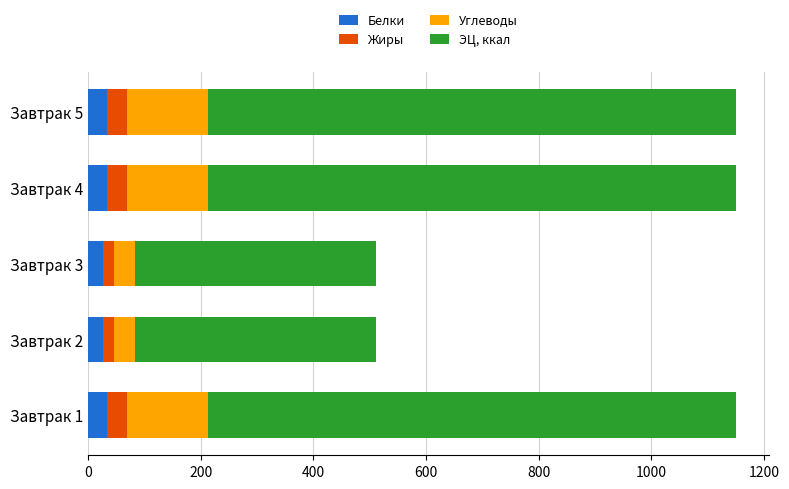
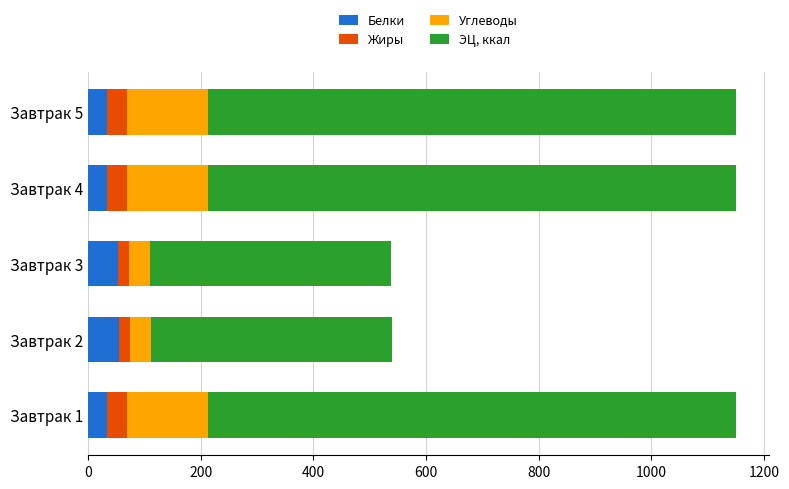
Белки, Завтрак 3: 30 -> 50
Белки, Завтрак 2: 30 -> 60
